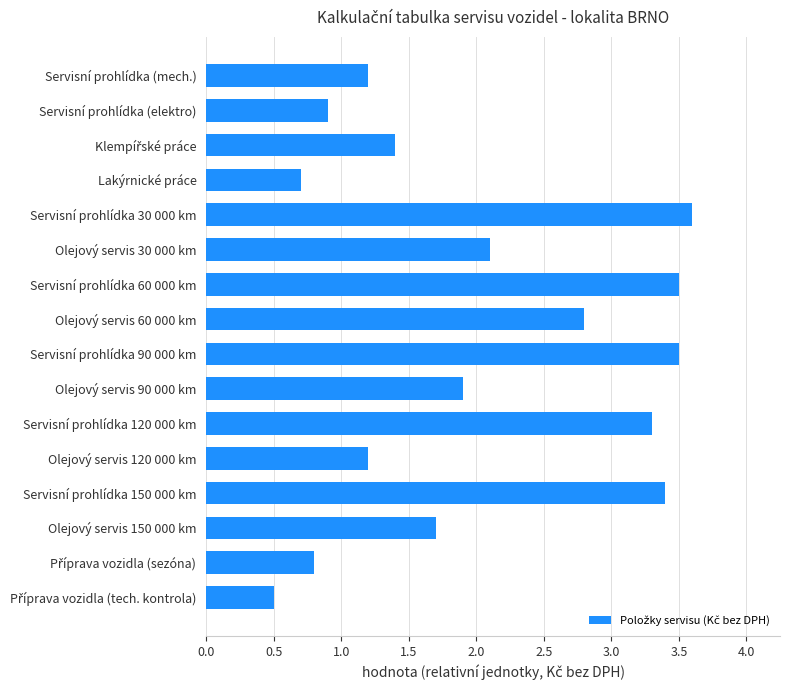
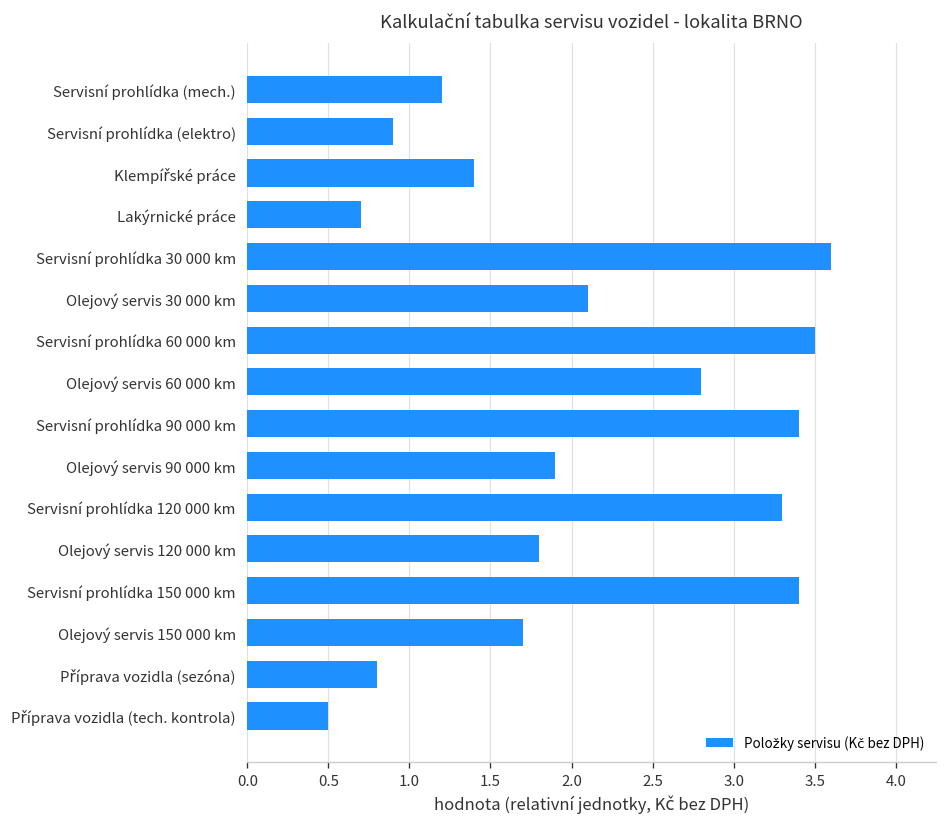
Servisní prohlídka 90 000 km: 3.5 -> 3.4
Olejový servis 120 000 km: 1.2 -> 1.8
